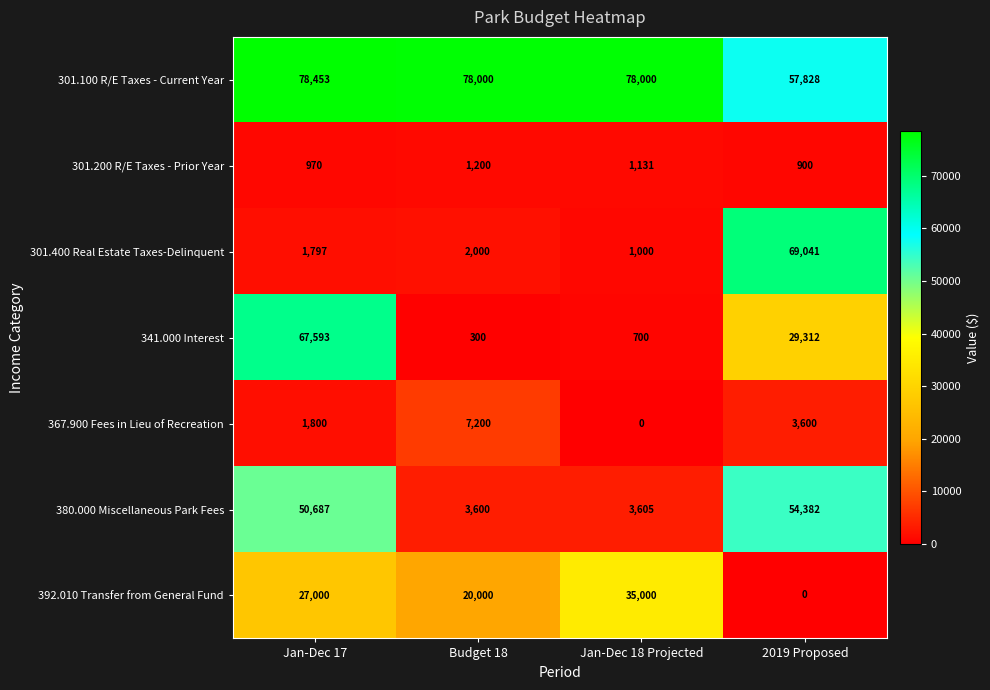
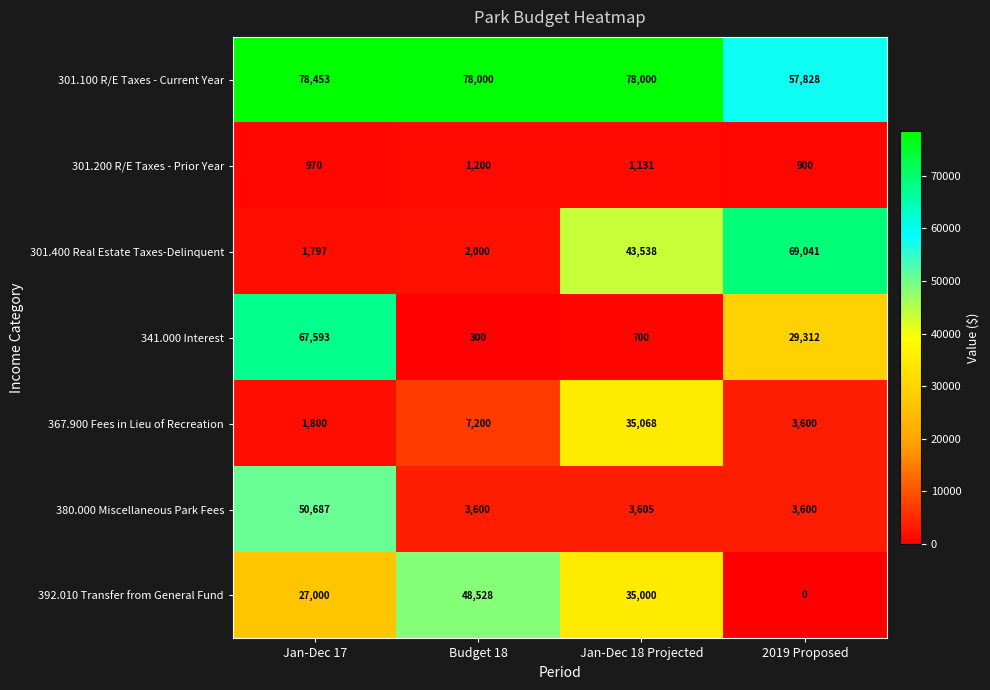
301.400 Real Estate Taxes-Delinquent, Jan-Dec 18 Projected: 1,000 -> 43,538
367.900 Fees in Lieu of Recreation, Jan-Dec 18 Projected: 0 -> 35,068
380.000 Miscellaneous Park Fees, 2019 Proposed: 54,382 -> 3,600
392.010 Transfer from General Fund, Budget 18: 20,000 -> 48,528
